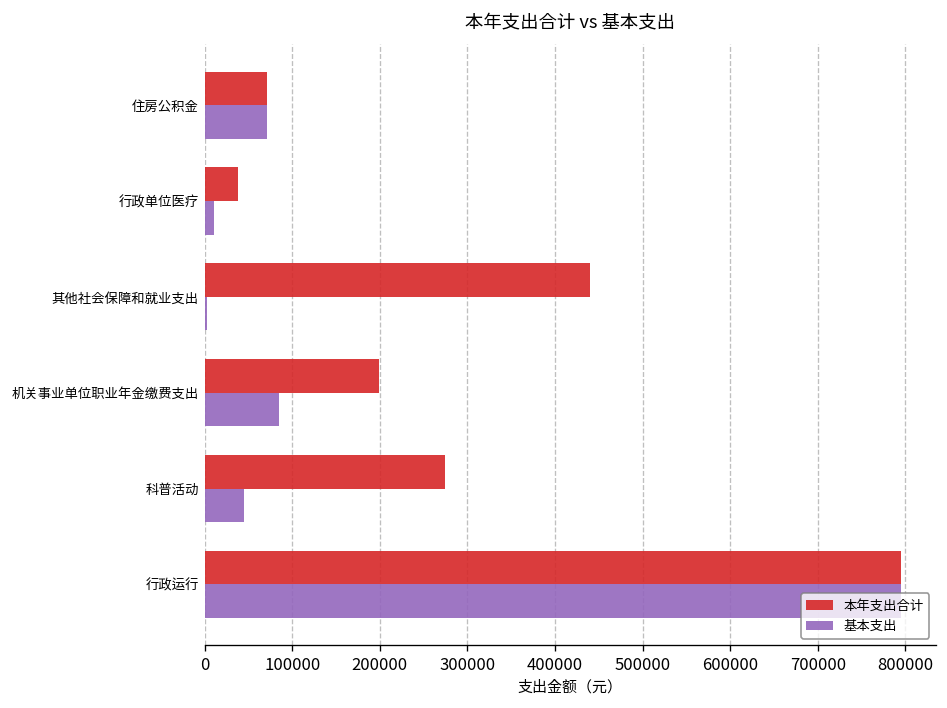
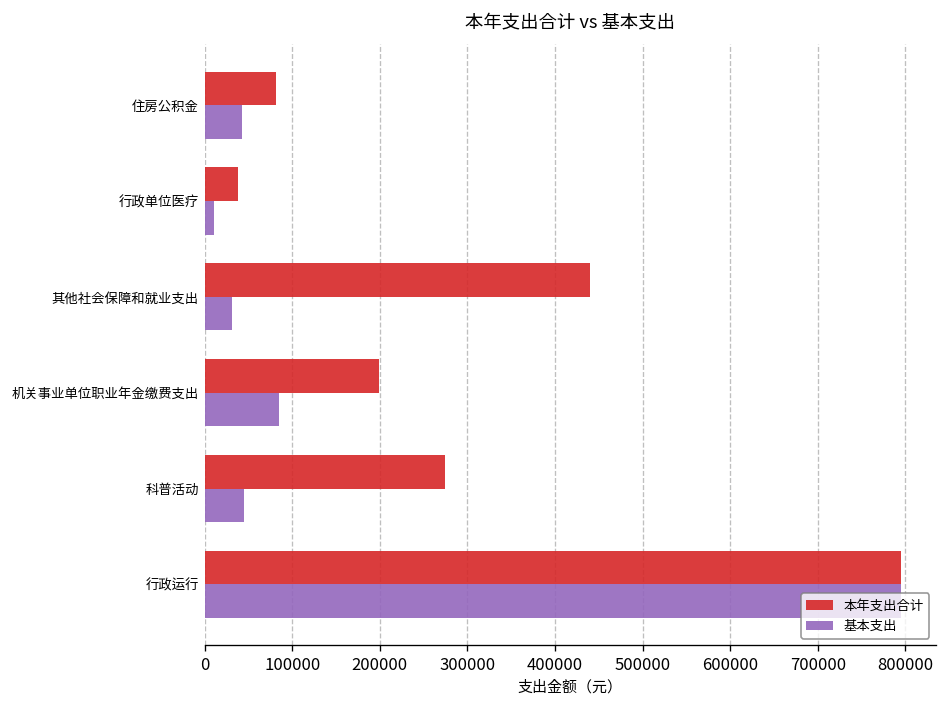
本年支出合计, 住房公积金: 70000 -> 80000
基本支出, 住房公积金: 70000 -> 40000
基本支出, 其他社会保障和就业支出: 0 -> 30000
